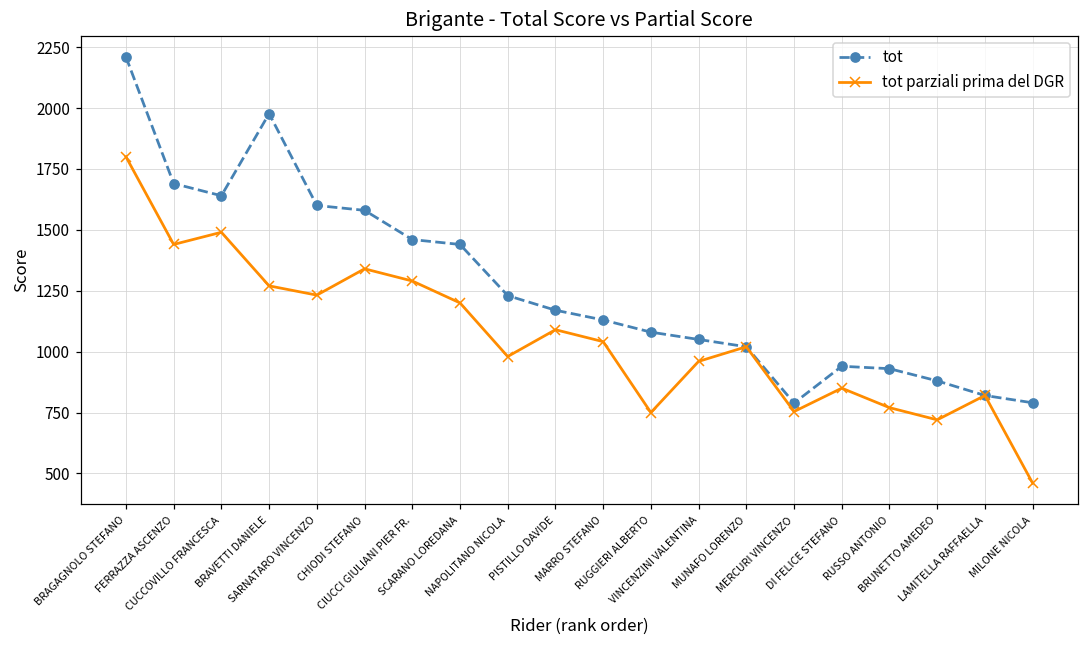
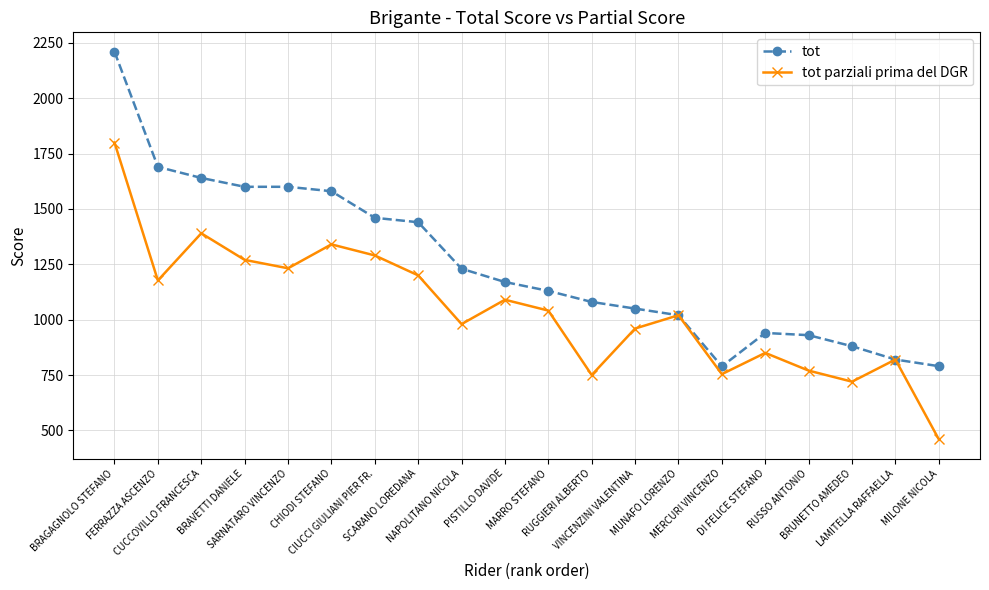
tot parziali prima del DGR, FERRAZZA ASCENZO: 1440 -> 1180
tot parziali prima del DGR, CUCCOVILLO FRANCESCA: 1490 -> 1390
tot, BRAVETTI DANIELE: 1980 -> 1600
